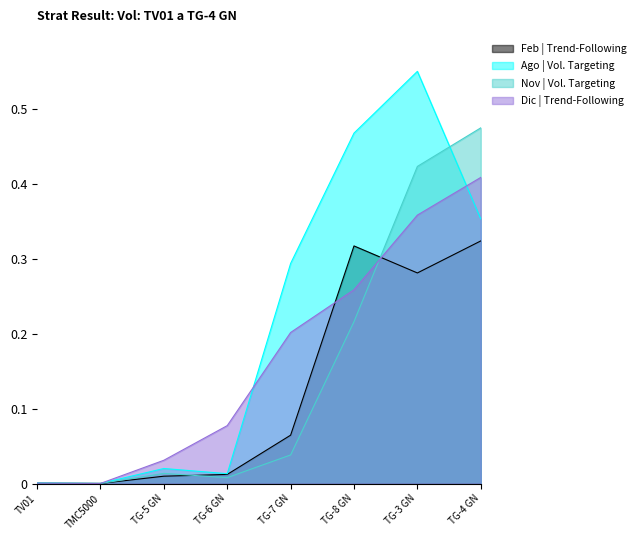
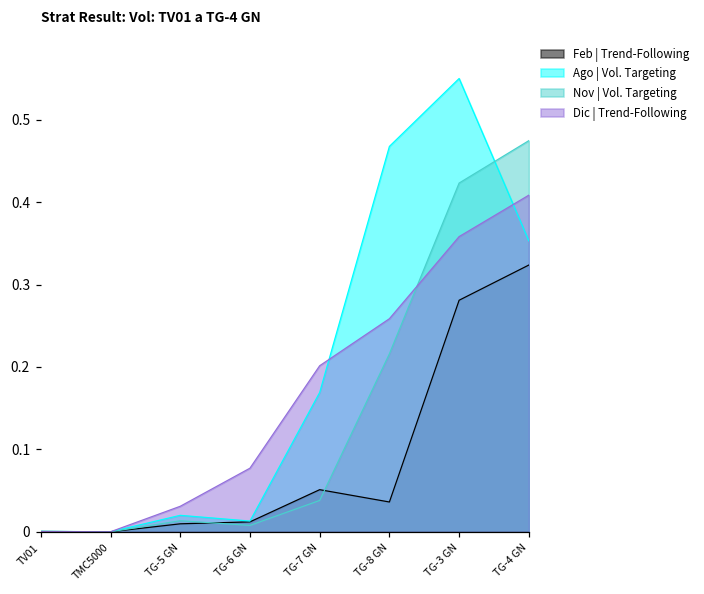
Feb | Trend-Following, TG-7 GN: 0.06 -> 0.05
Ago | Vol. Targeting, TG-7 GN: 0.29 -> 0.17
Feb | Trend-Following, TG-8 GN: 0.32 -> 0.04
